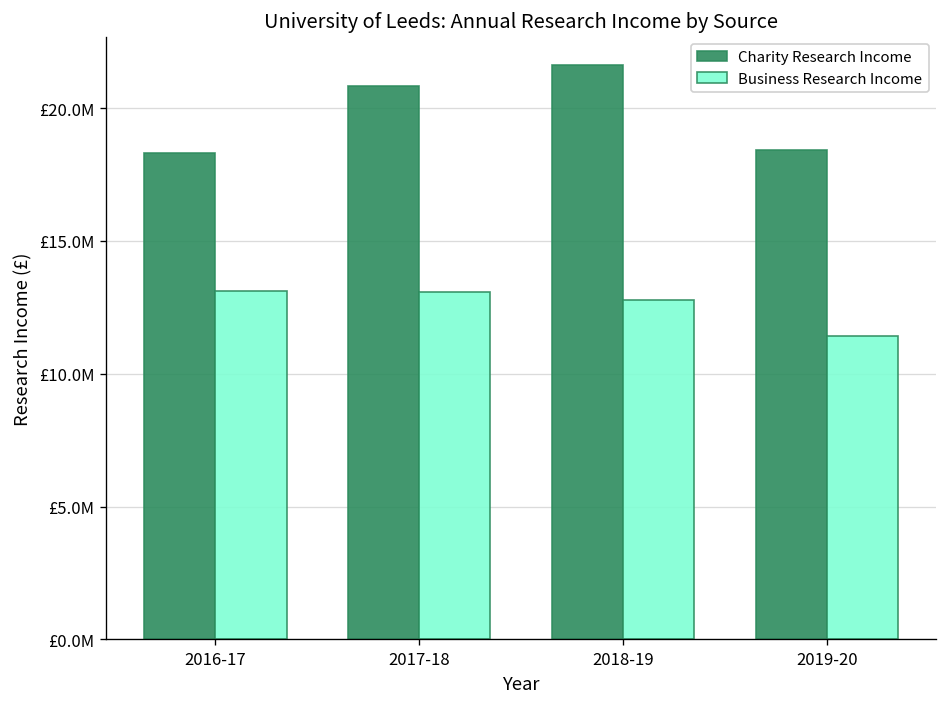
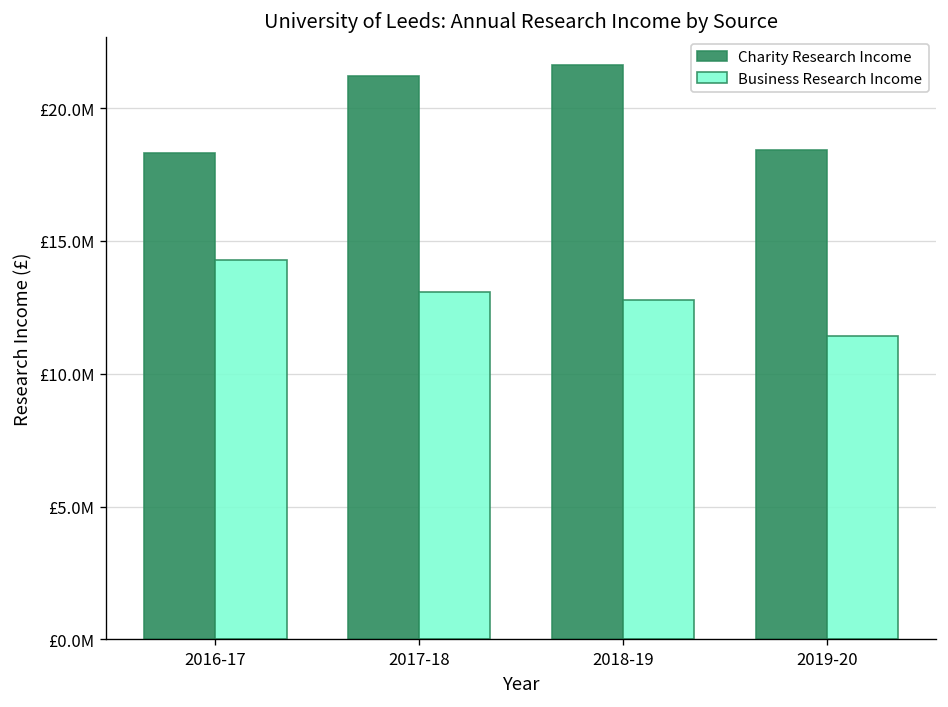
Business Research Income, 2016-17: £13100000 -> £14300000
Charity Research Income, 2017-18: £20800000 -> £21200000
